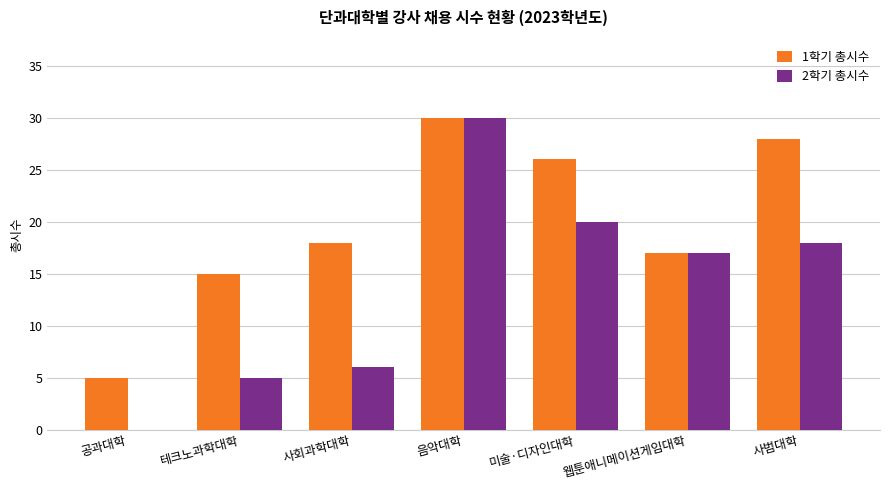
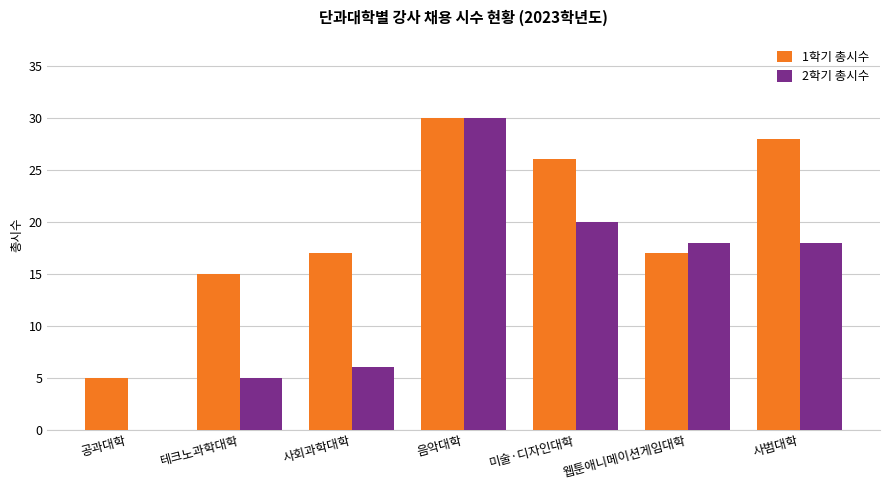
1학기 총시수, 사회과학대학: 18 -> 17
2학기 총시수, 웹툰애니메이션게임대학: 17 -> 18
